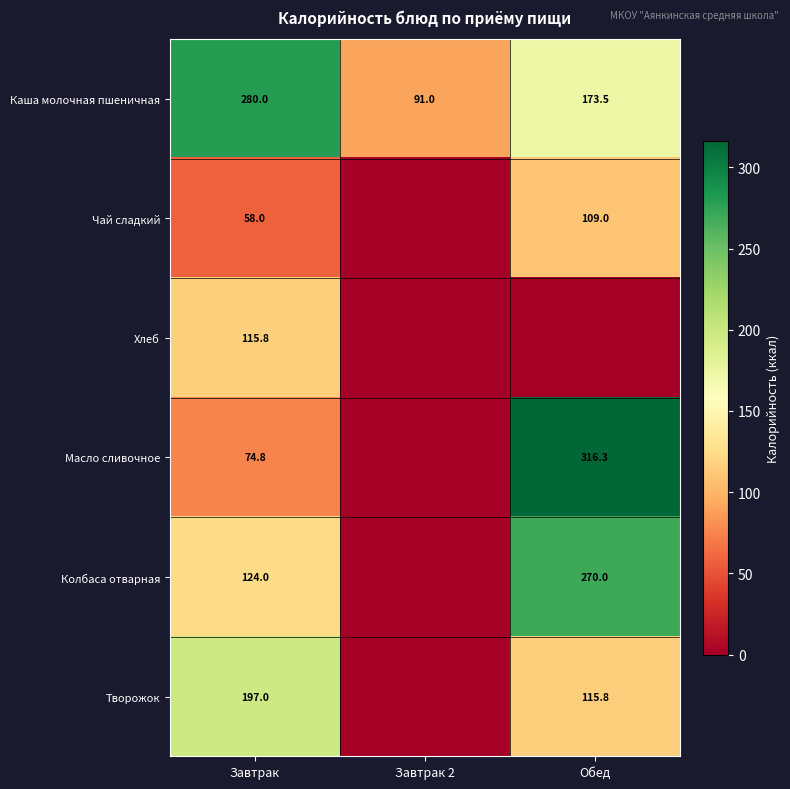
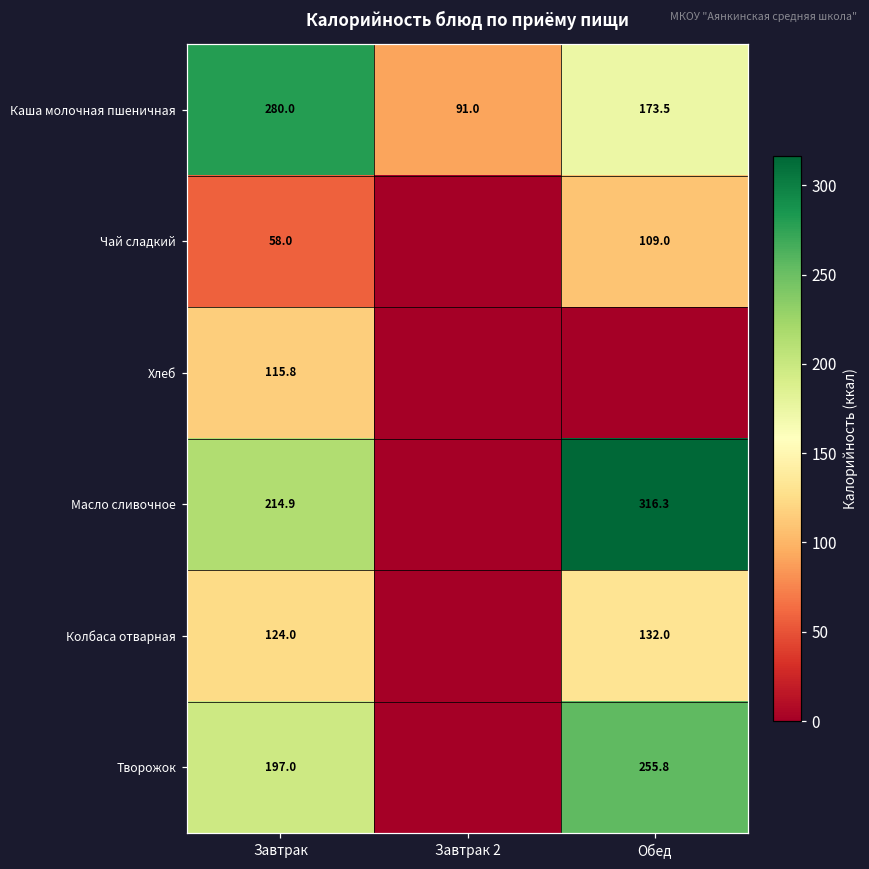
Масло сливочное, Завтрак: 74.8 -> 214.9
Колбаса отварная, Обед: 270.0 -> 132.0
Творожок, Обед: 115.8 -> 255.8
